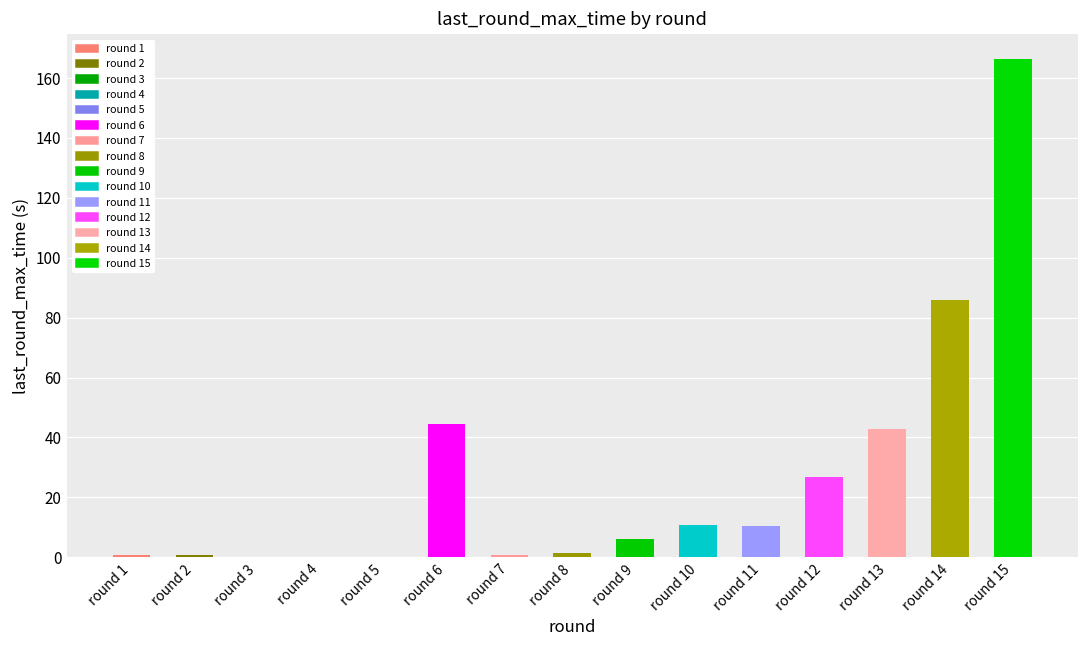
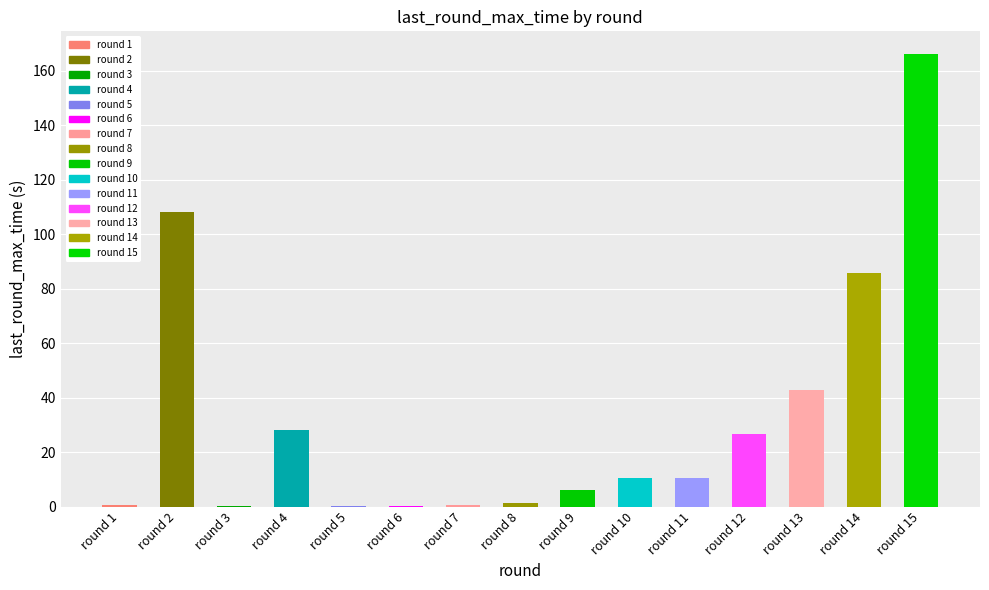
round 2: 1 -> 108
round 4: 0 -> 28
round 6: 44 -> 0
